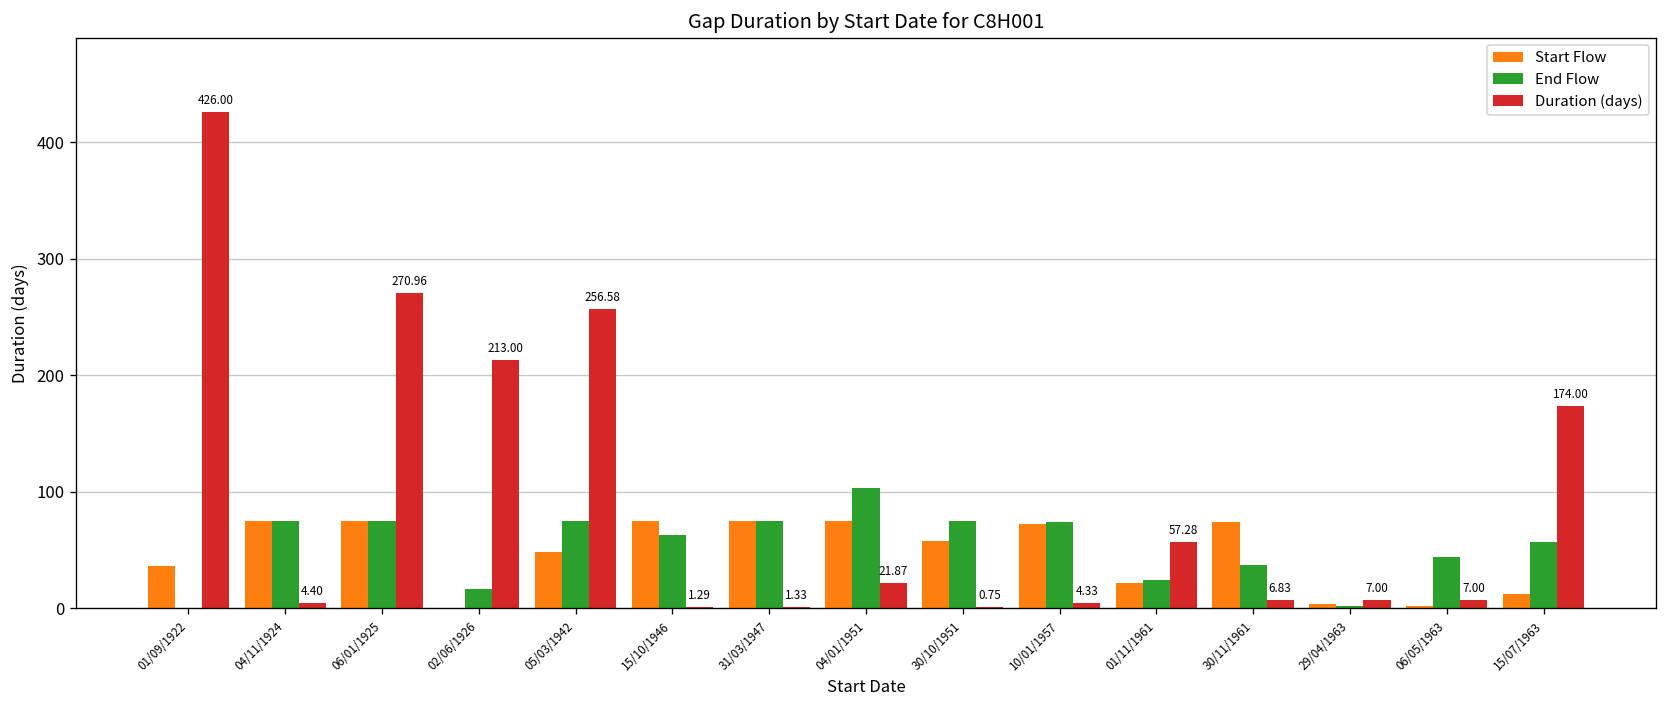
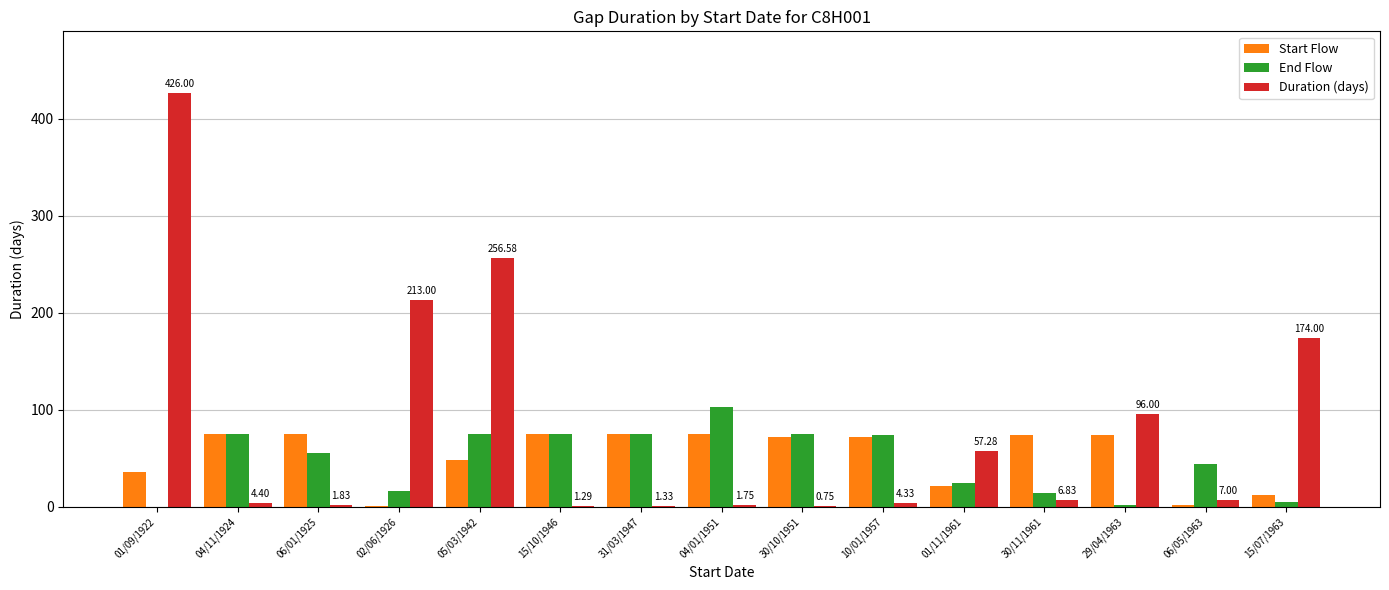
End Flow, 06/01/1925: 80 -> 60
Duration (days), 06/01/1925: 270.96 -> 1.83
End Flow, 15/10/1946: 60 -> 80
Duration (days), 04/01/1951: 21.87 -> 1.75
Start Flow, 30/10/1951: 60 -> 70
End Flow, 30/11/1961: 40 -> 10
Start Flow, 29/04/1963: 0 -> 70
Duration (days), 29/04/1963: 7.00 -> 96.00
End Flow, 15/07/1963: 60 -> 10
